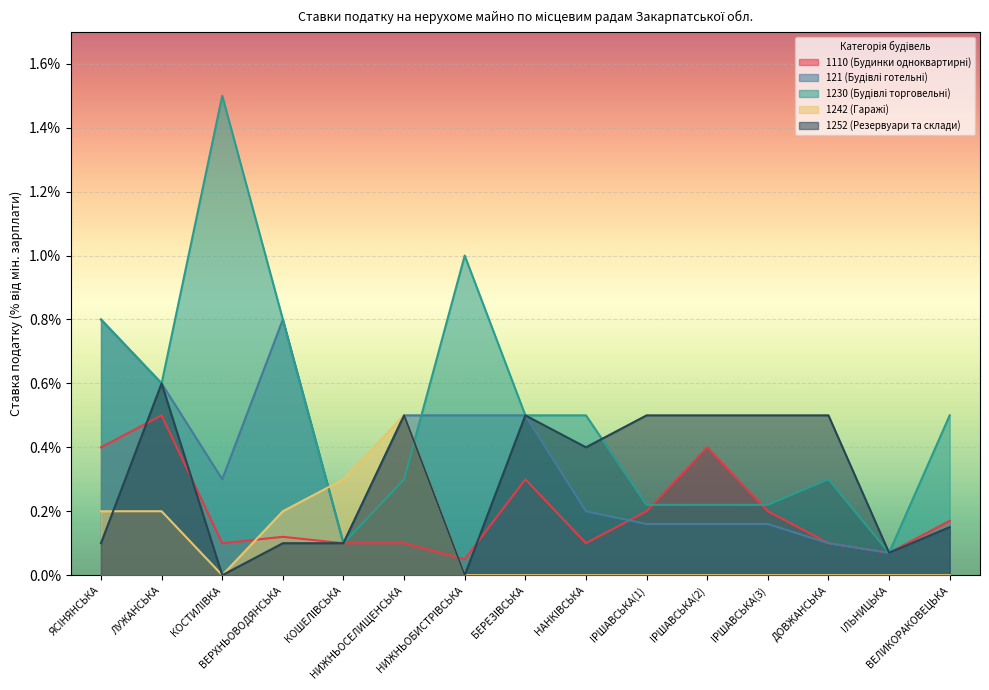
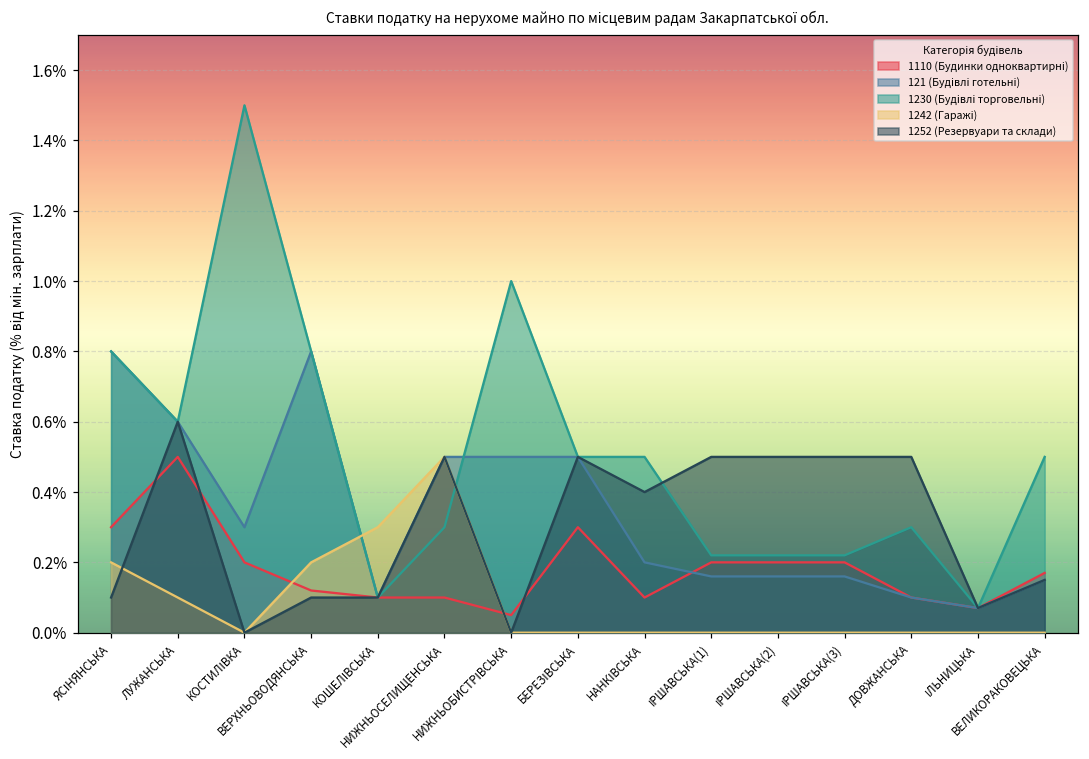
1110 (Будинки одноквартирні), ЯСІНЯНСЬКА: 0.4% -> 0.3%
1242 (Гаражі), ЛУЖАНСЬКА: 0.2% -> 0.1%
1110 (Будинки одноквартирні), КОСТИЛІВКА: 0.1% -> 0.2%
1110 (Будинки одноквартирні), ІРШАВСЬКА(2): 0.4% -> 0.2%
